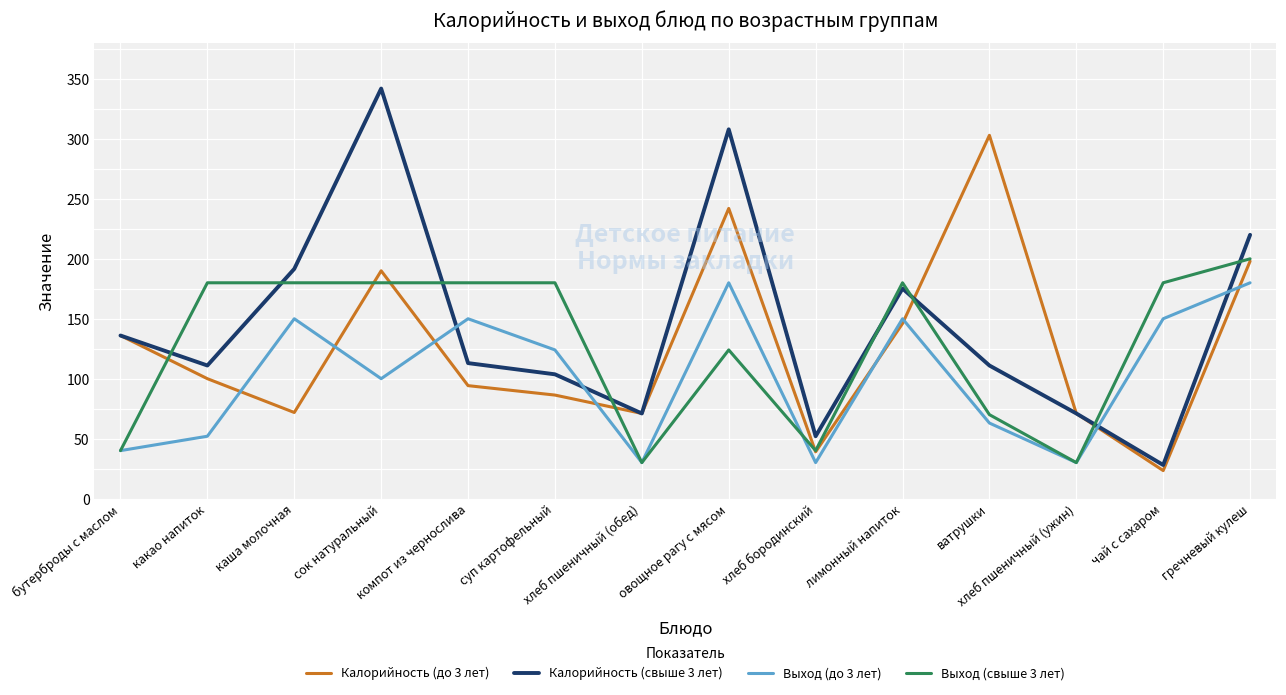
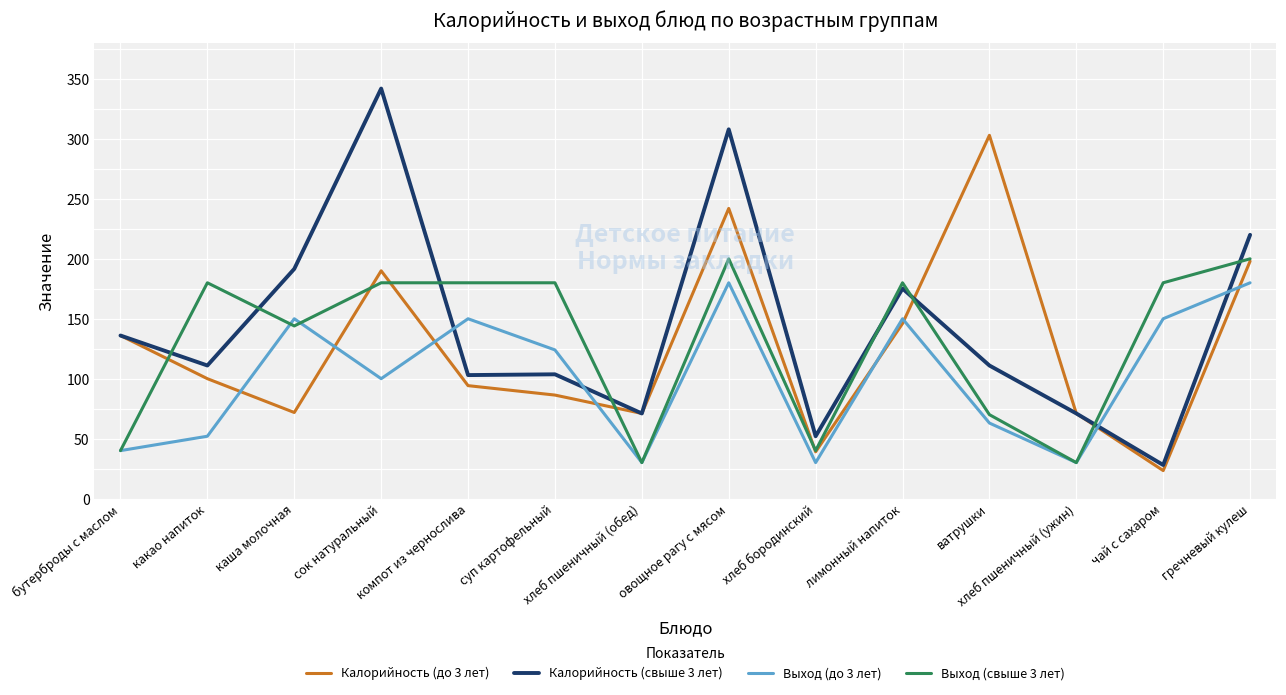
Выход (свыше 3 лет), каша молочная: 180 -> 144
Калорийность (свыше 3 лет), компот из чернослива: 113 -> 103
Выход (свыше 3 лет), овощное рагу с мясом: 124 -> 200
